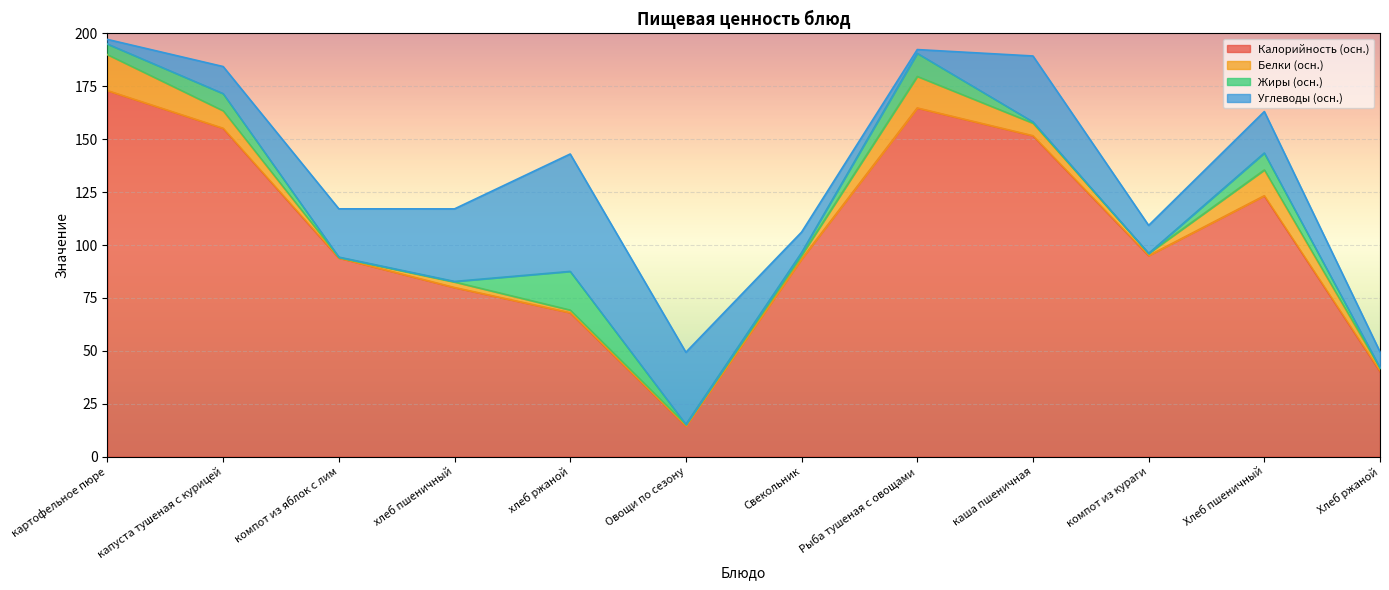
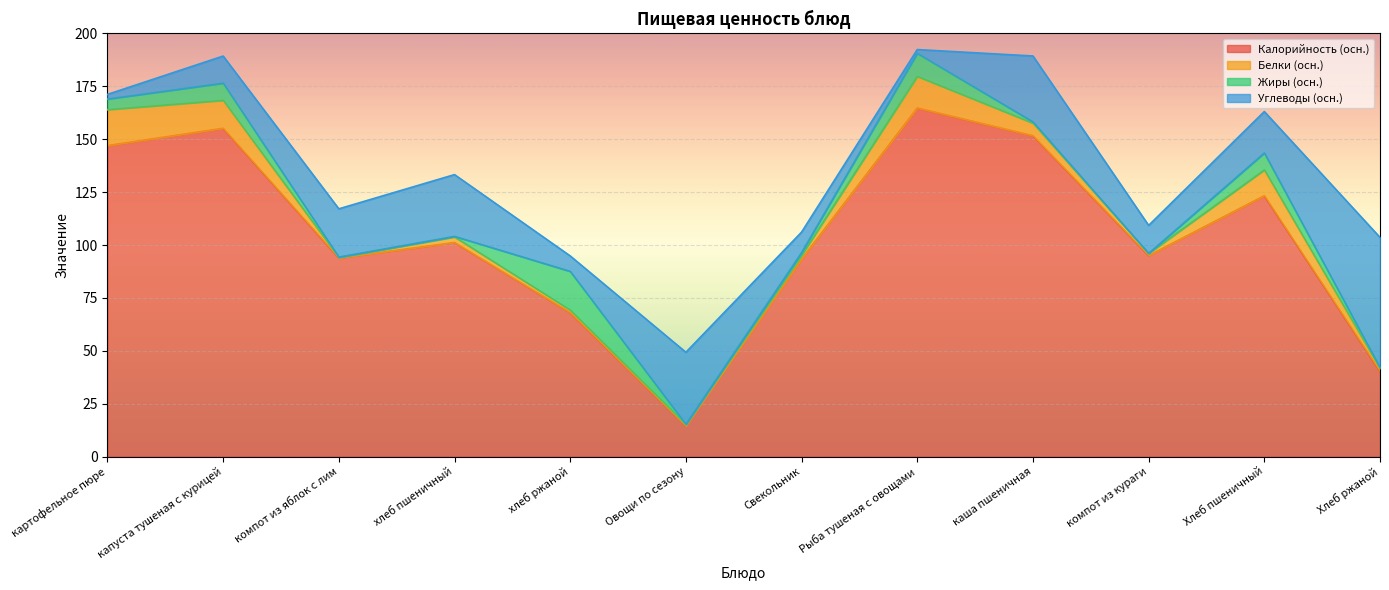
Калорийность (осн.), картофельное пюре: 173 -> 147
Белки (осн.), капуста тушеная с курицей: 8 -> 13
Калорийность (осн.), хлеб пшеничный: 80 -> 101
Углеводы (осн.), хлеб пшеничный: 34 -> 29
Углеводы (осн.), хлеб ржаной: 55 -> 7
Углеводы (осн.), Хлеб ржаной: 8 -> 62
